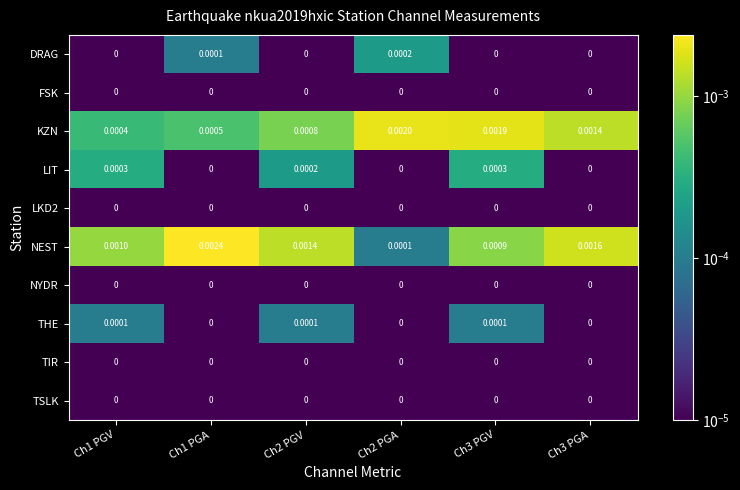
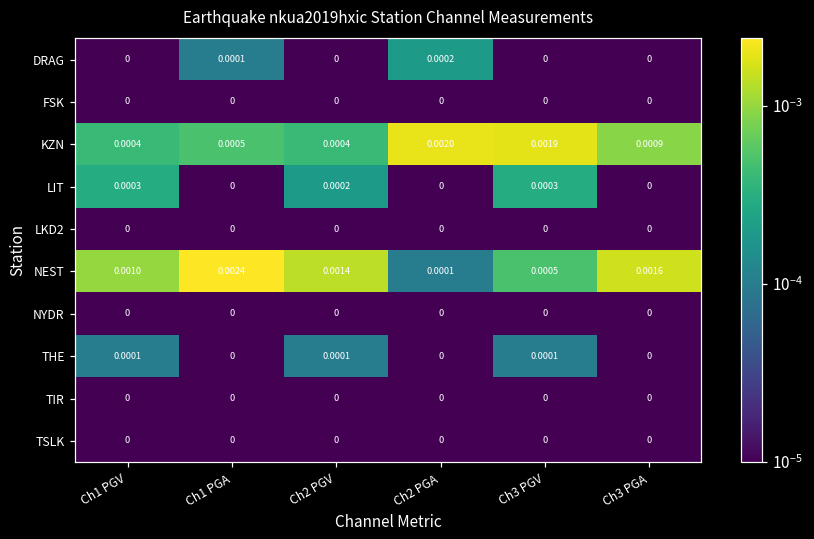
KZN, Ch2 PGV: 0.0008 -> 0.0004
KZN, Ch3 PGA: 0.0014 -> 0.0009
NEST, Ch3 PGV: 0.0009 -> 0.0005
